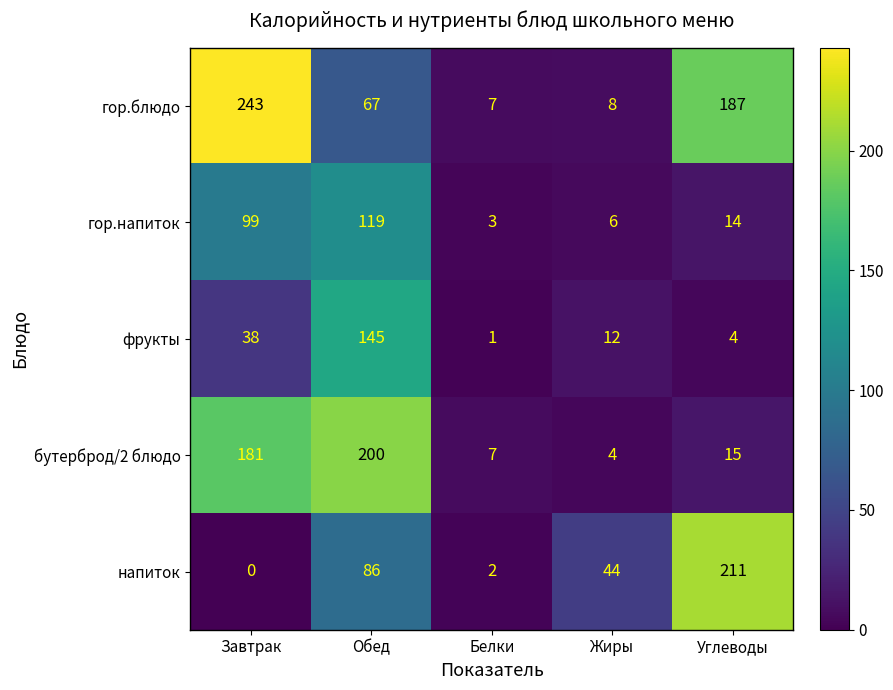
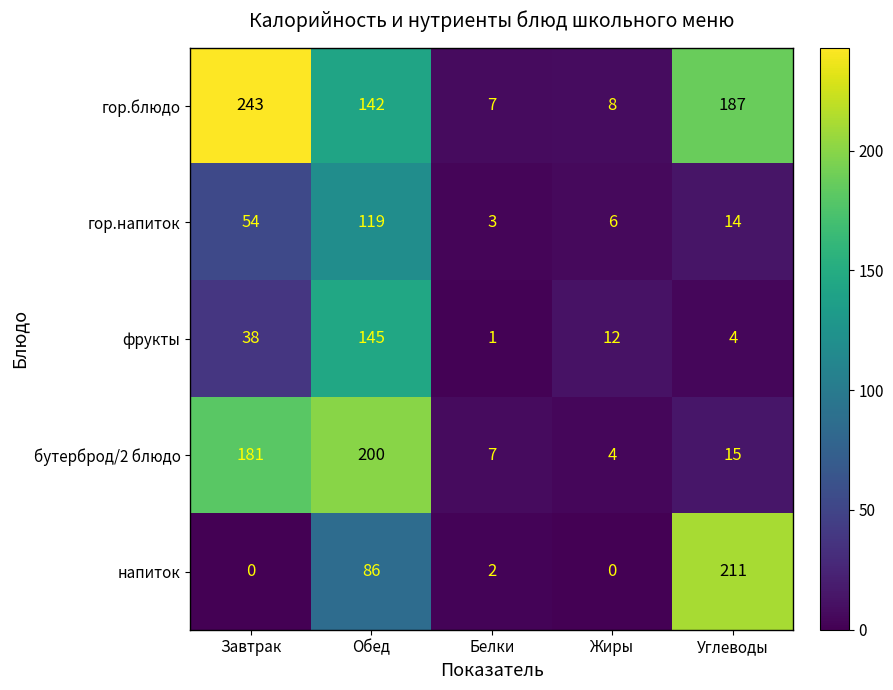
гор.блюдо, Обед: 67 -> 142
гор.напиток, Завтрак: 99 -> 54
напиток, Жиры: 44 -> 0
